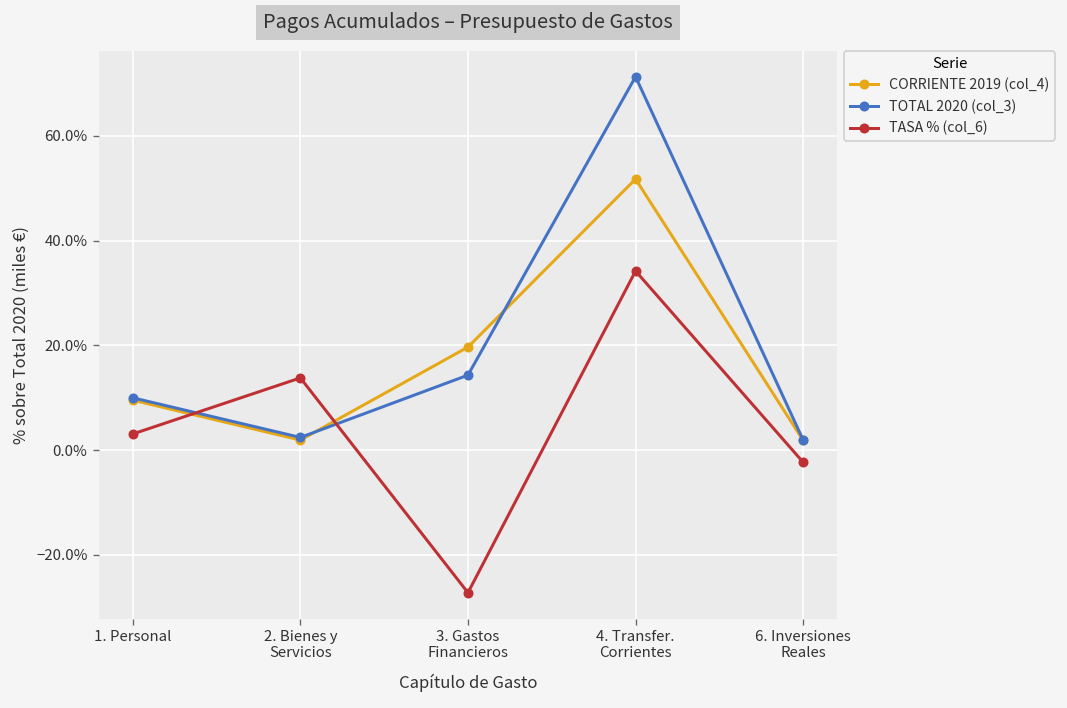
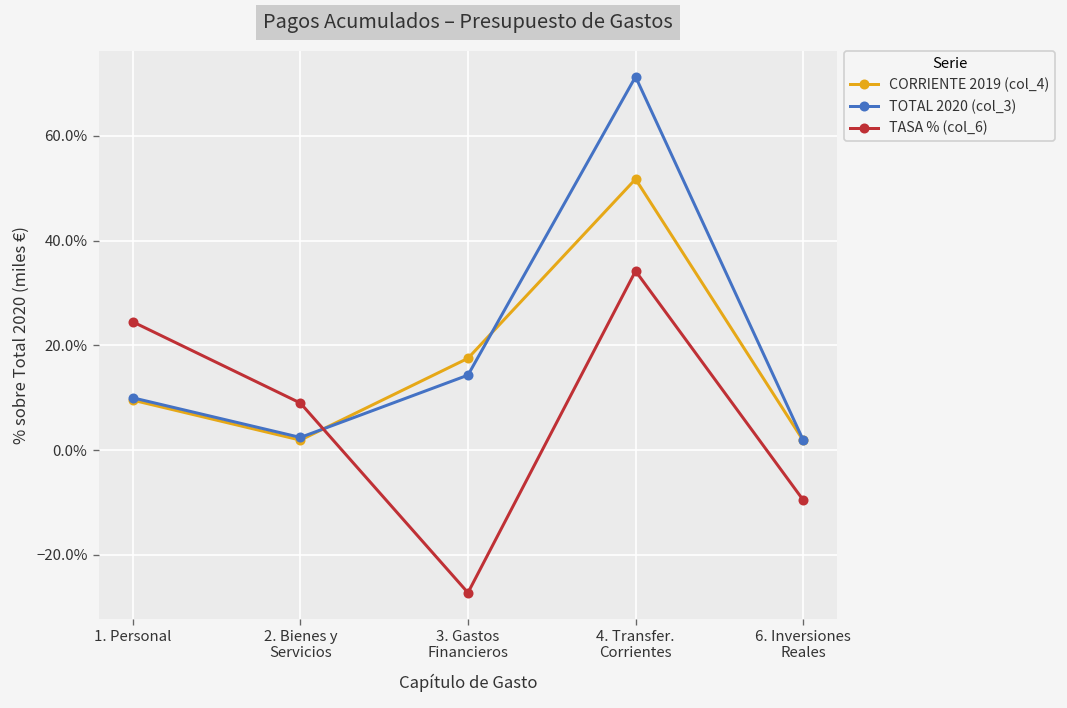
TASA % (col_6), 1. Personal: 3% -> 25%
TASA % (col_6), 2. Bienes y Servicios: 14% -> 9%
CORRIENTE 2019 (col_4), 3. Gastos Financieros: 20% -> 18%
TASA % (col_6), 6. Inversiones Reales: -2% -> -10%
